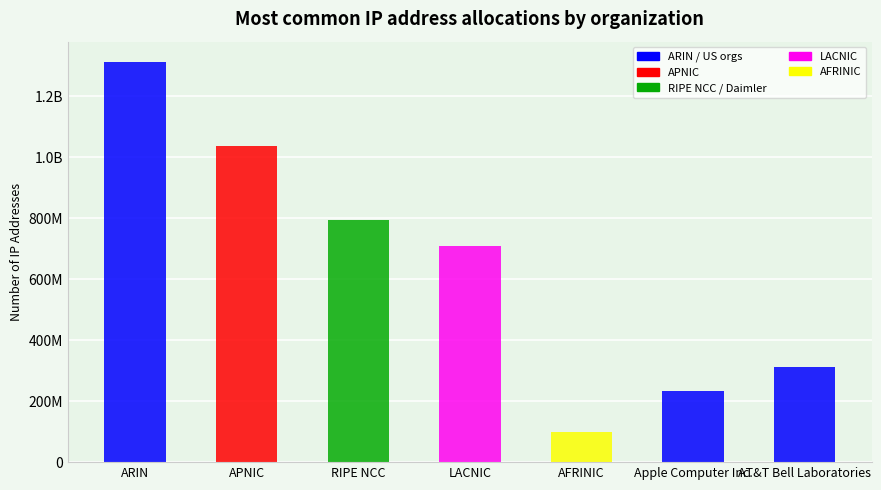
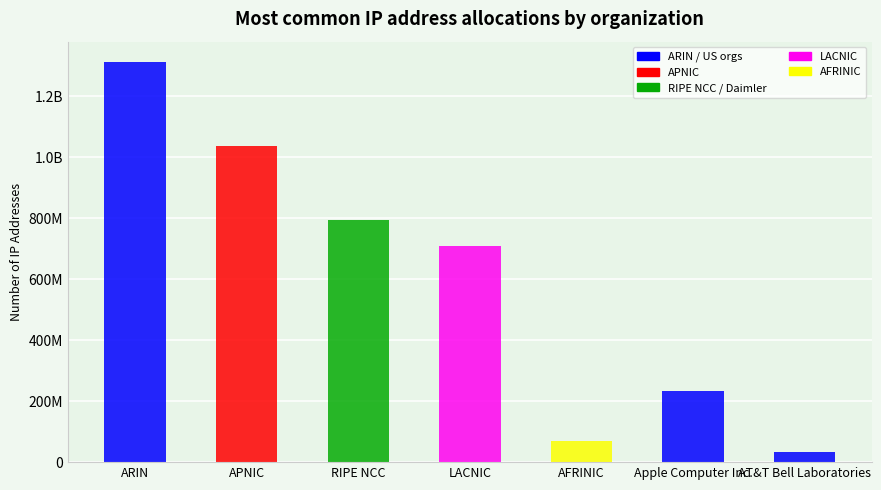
AFRINIC: 100000000 -> 70000000
AT&T Bell Laboratories: 310000000 -> 30000000
